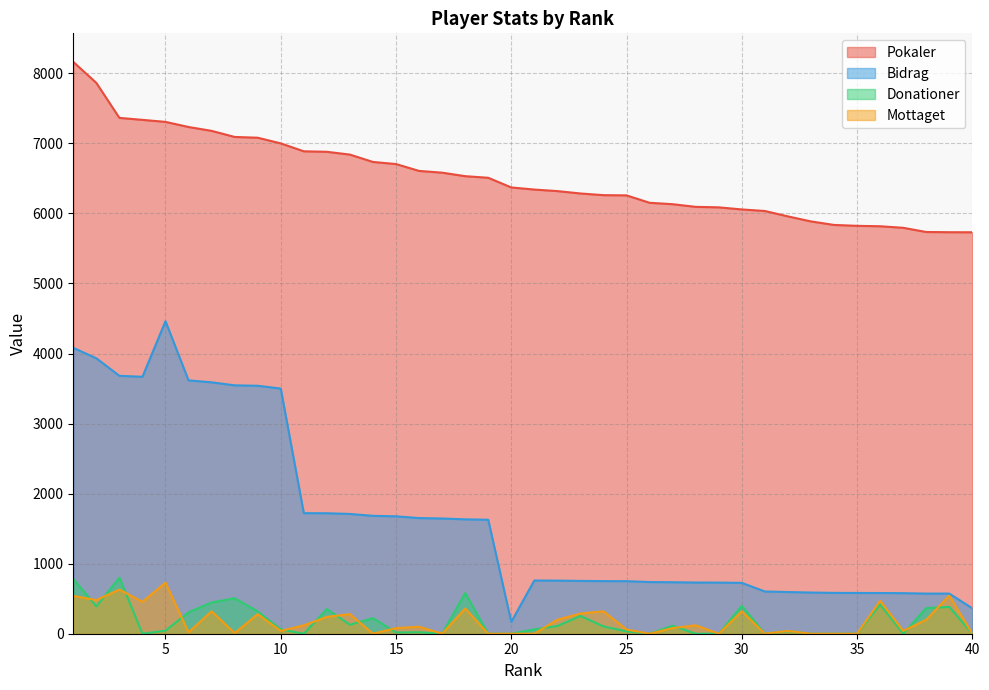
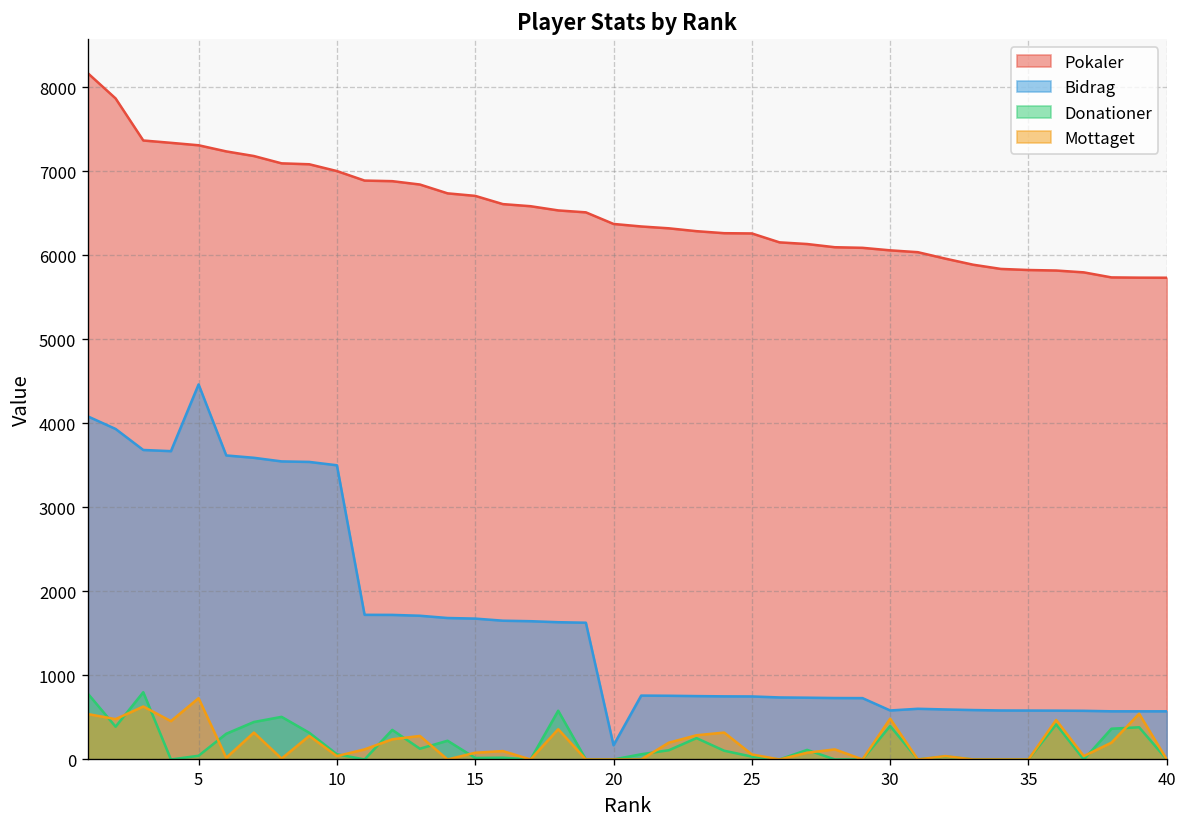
Bidrag, 30: 700 -> 600
Mottaget, 30: 300 -> 500
Bidrag, 40: 400 -> 600
